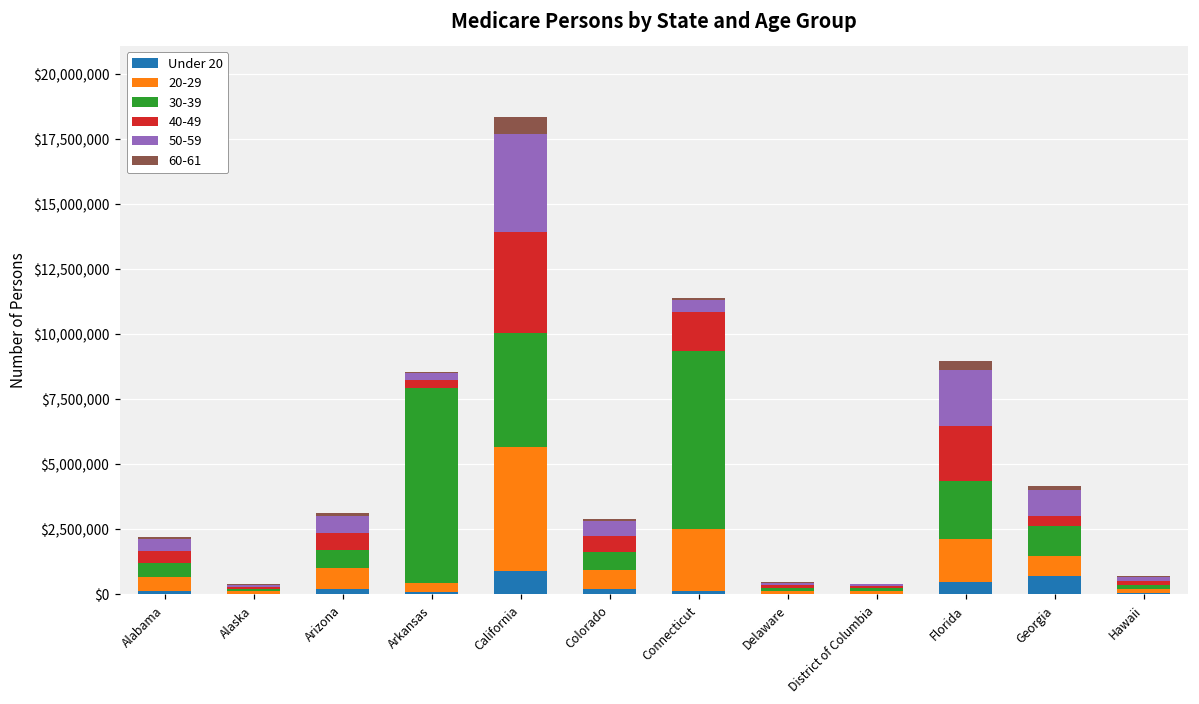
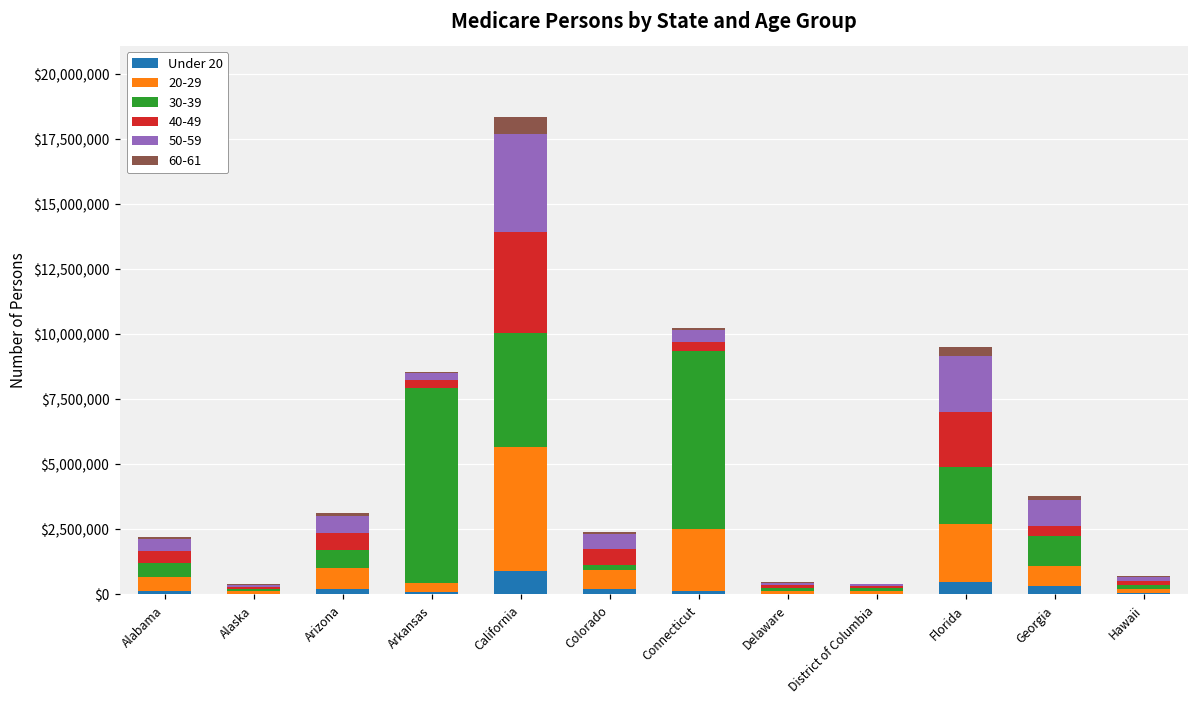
30-39, Colorado: $700,000 -> $200,000
40-49, Connecticut: $1,500,000 -> $400,000
20-29, Florida: $1,700,000 -> $2,200,000
Under 20, Georgia: $700,000 -> $300,000
